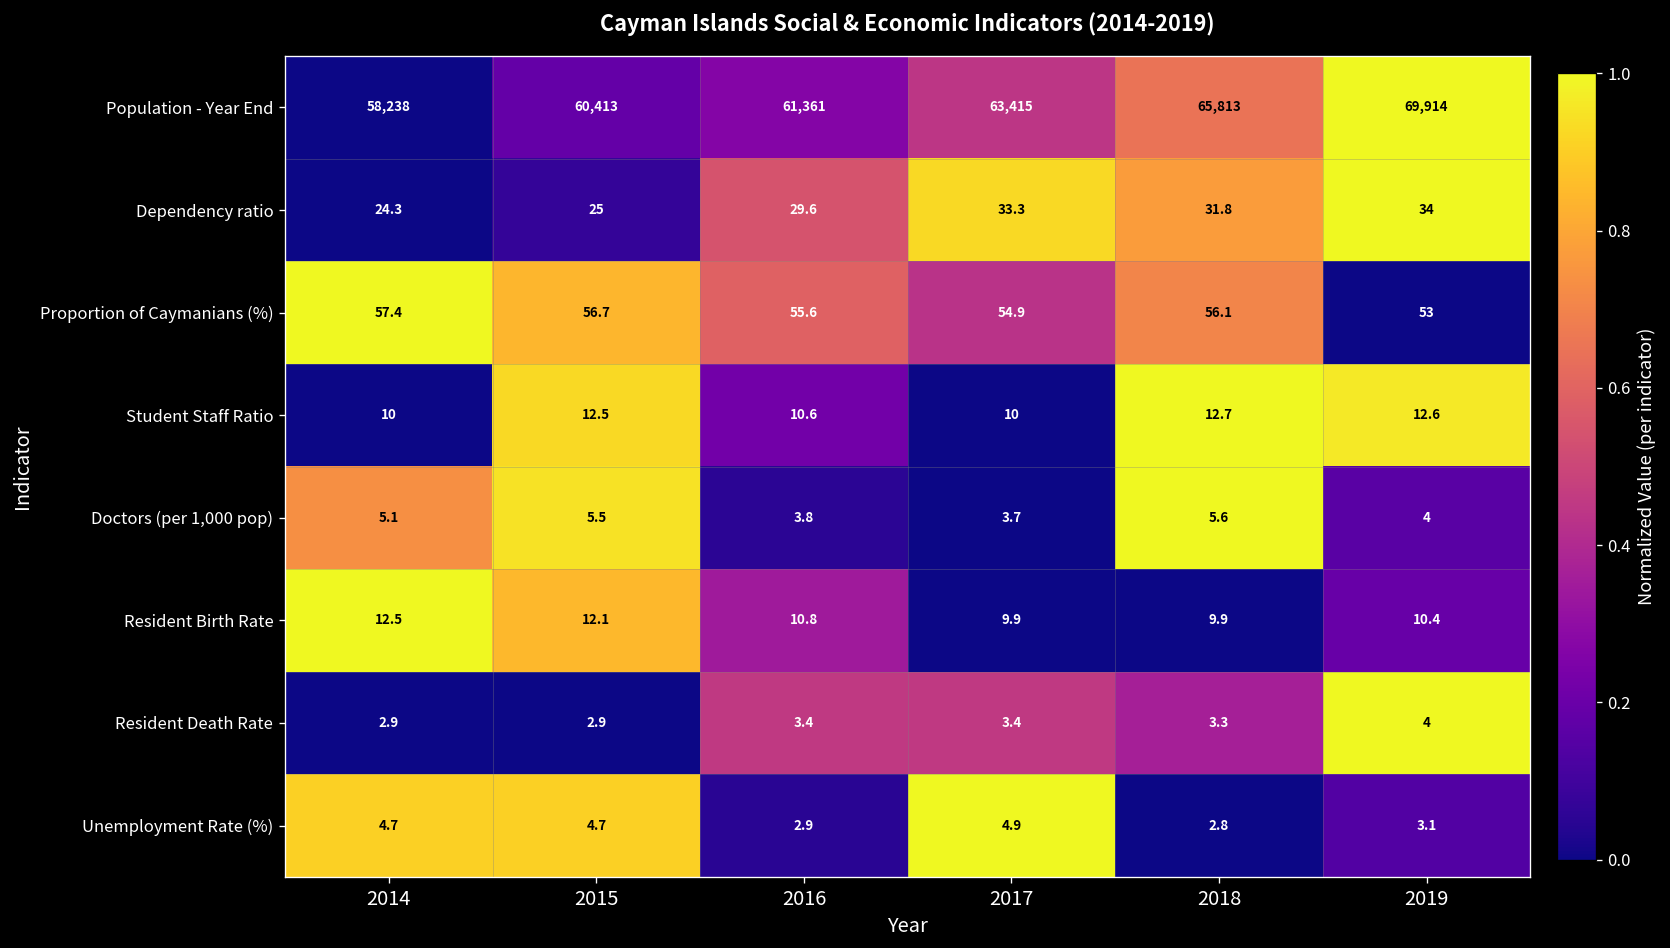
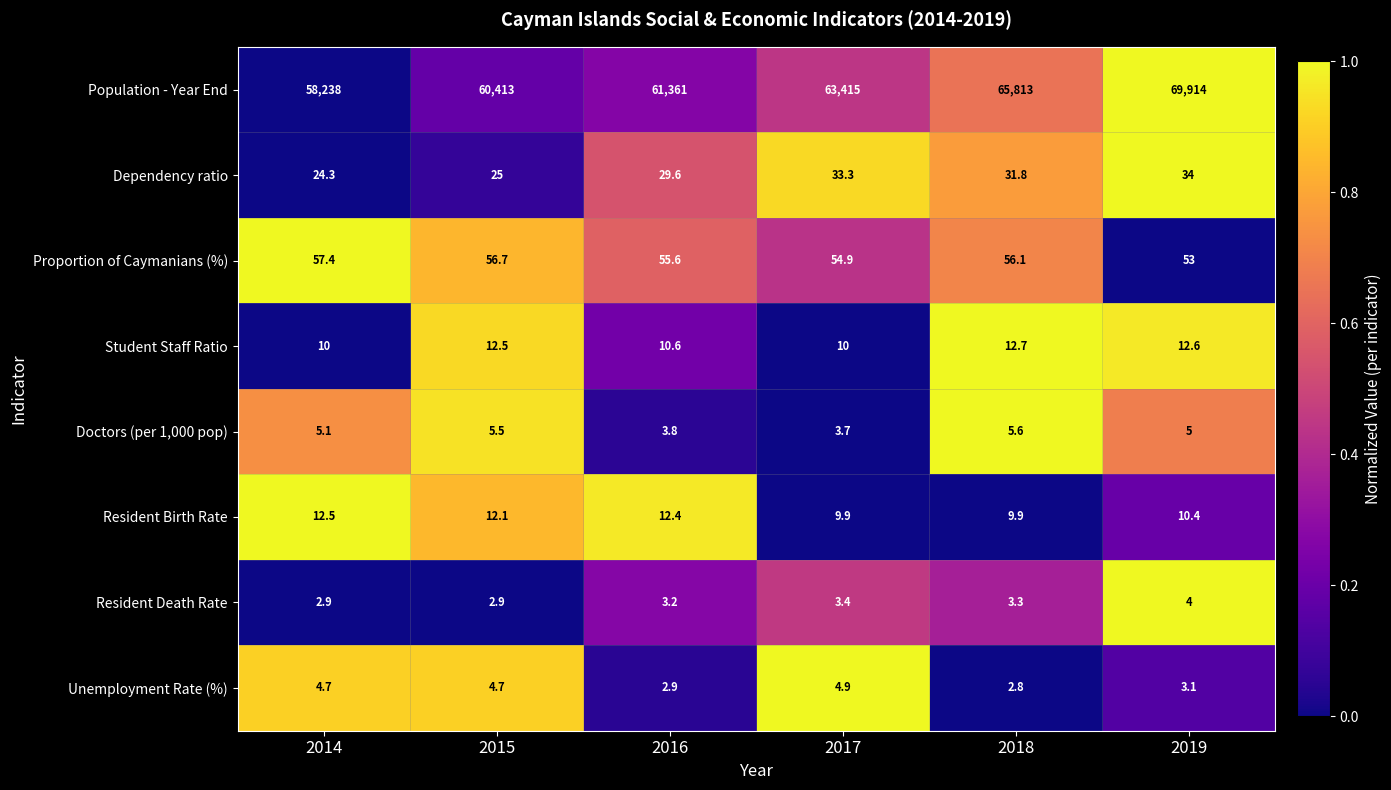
Doctors (per 1,000 pop), 2019: 4 -> 5
Resident Birth Rate, 2016: 10.8 -> 12.4
Resident Death Rate, 2016: 3.4 -> 3.2
